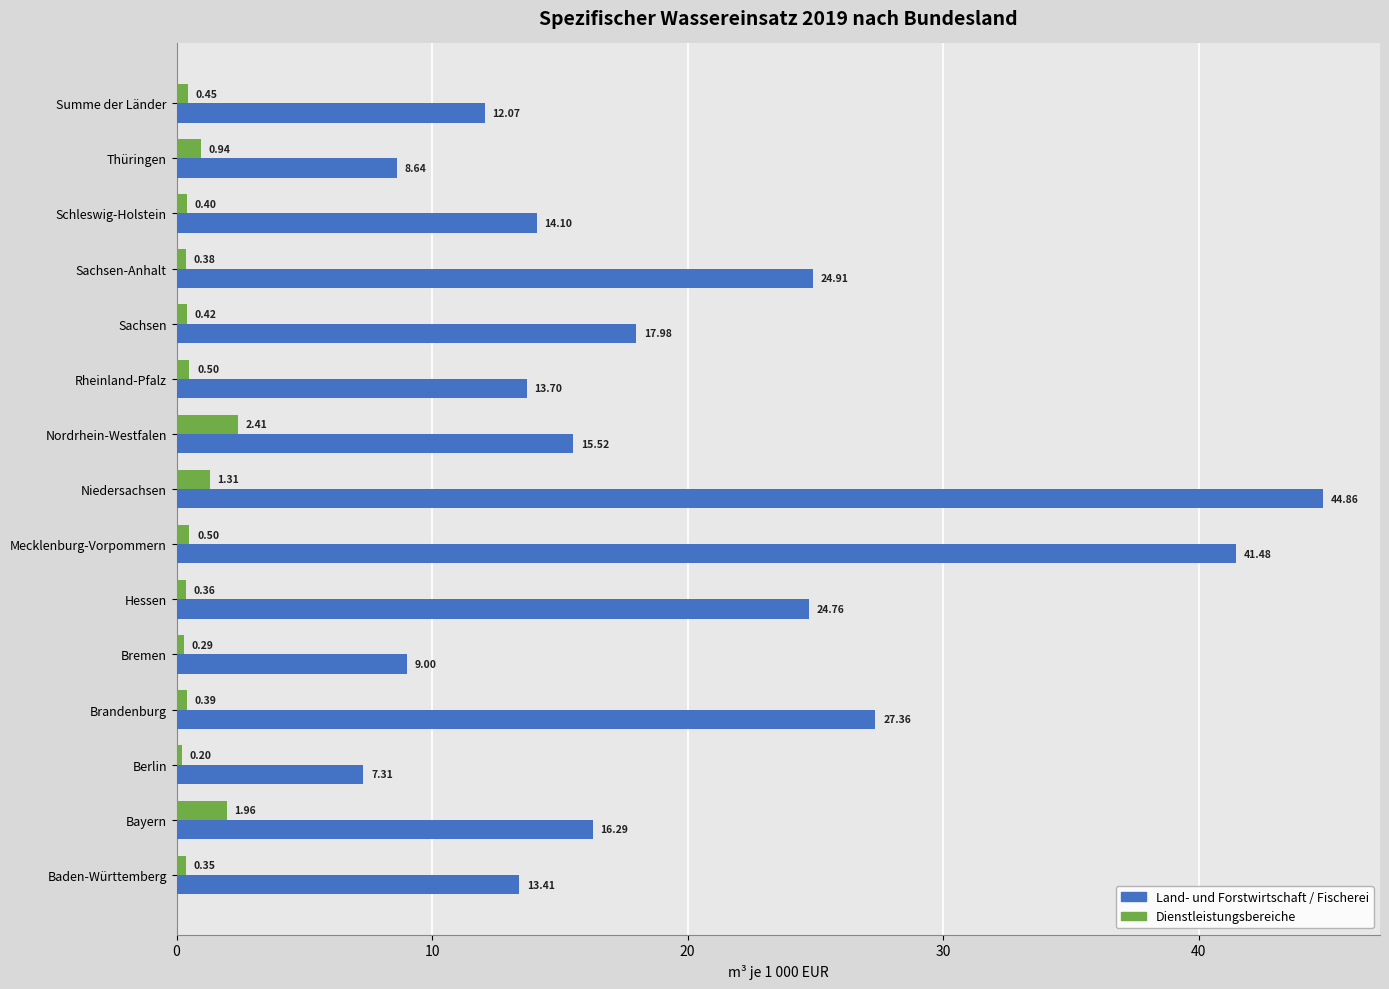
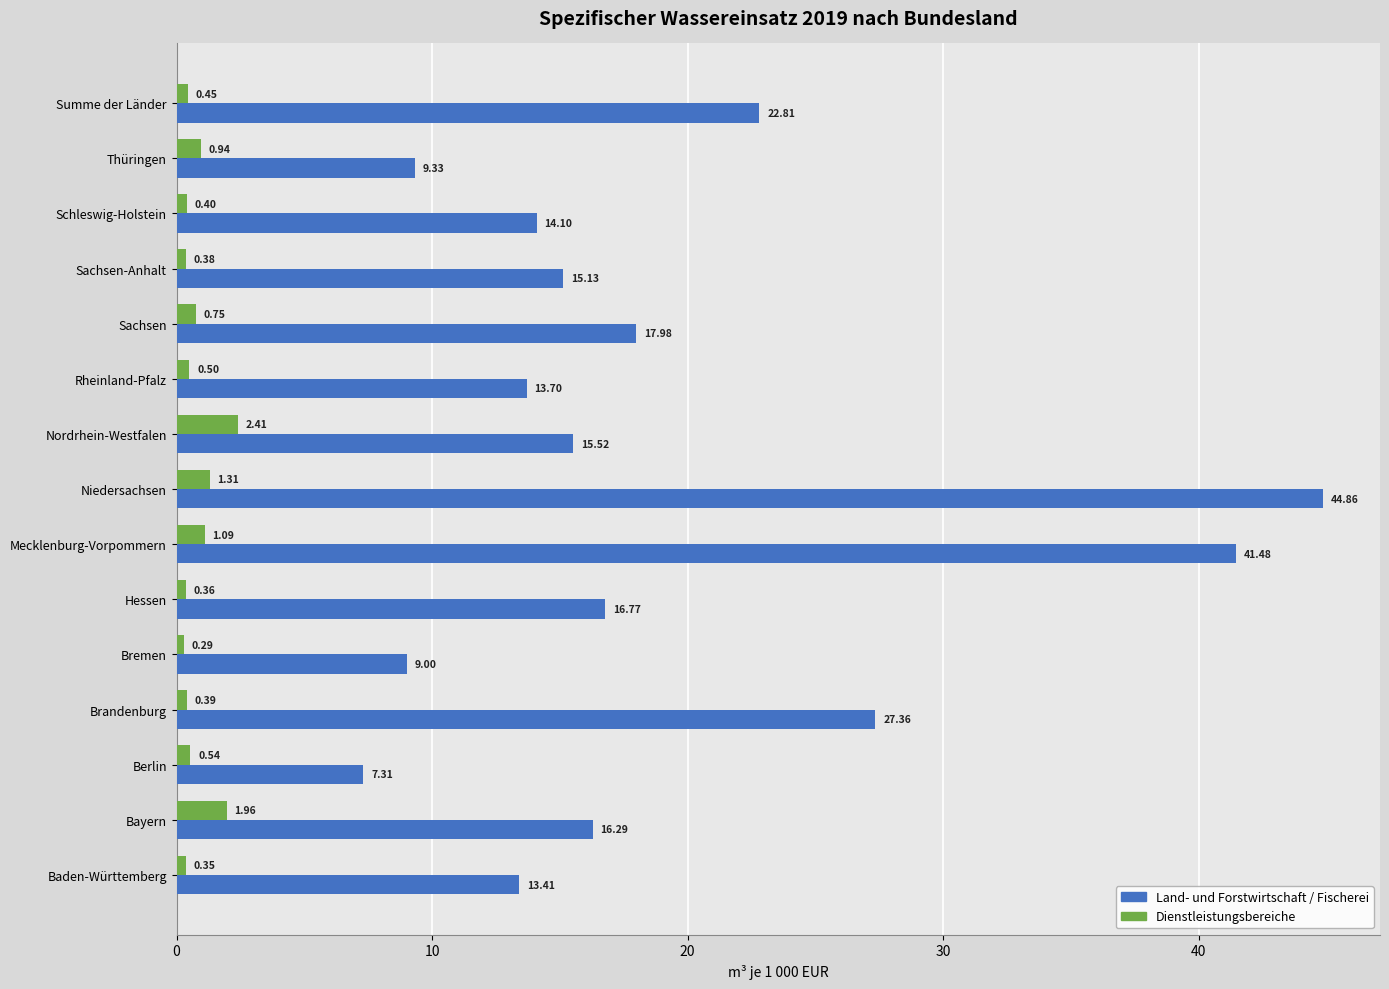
Land- und Forstwirtschaft / Fischerei, Summe der Länder: 12.07 -> 22.81
Land- und Forstwirtschaft / Fischerei, Thüringen: 8.64 -> 9.33
Land- und Forstwirtschaft / Fischerei, Sachsen-Anhalt: 24.91 -> 15.13
Dienstleistungsbereiche, Sachsen: 0.42 -> 0.75
Dienstleistungsbereiche, Mecklenburg-Vorpommern: 0.50 -> 1.09
Land- und Forstwirtschaft / Fischerei, Hessen: 24.76 -> 16.77
Dienstleistungsbereiche, Berlin: 0.20 -> 0.54
